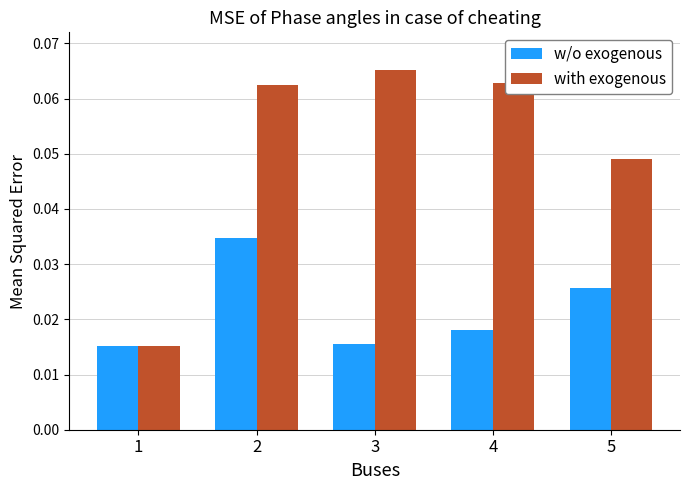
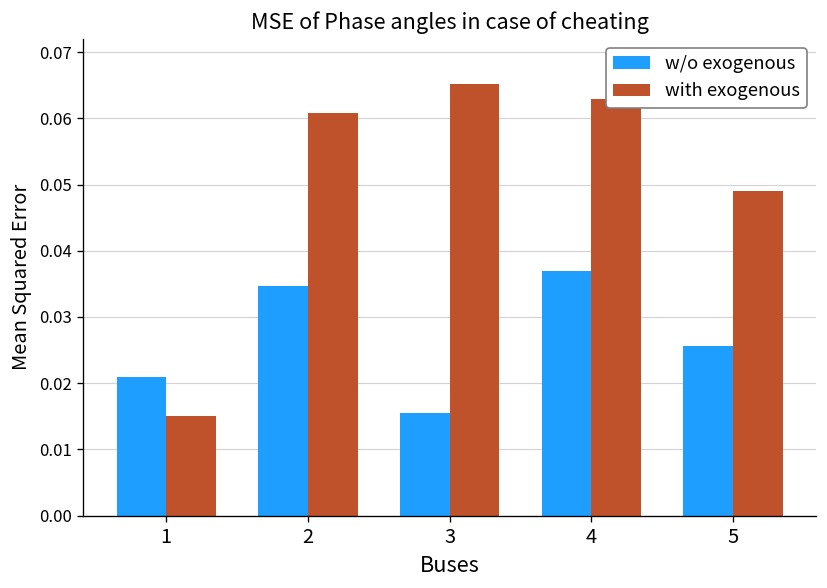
w/o exogenous, 1: 0.015 -> 0.021
with exogenous, 2: 0.062 -> 0.061
w/o exogenous, 4: 0.018 -> 0.037
